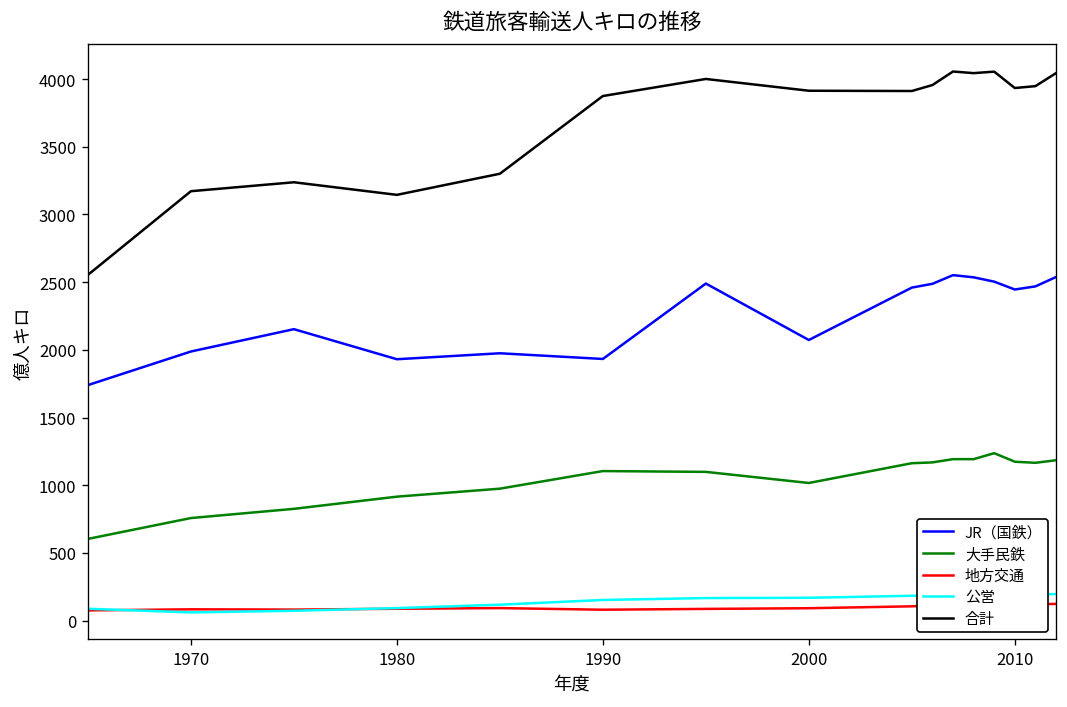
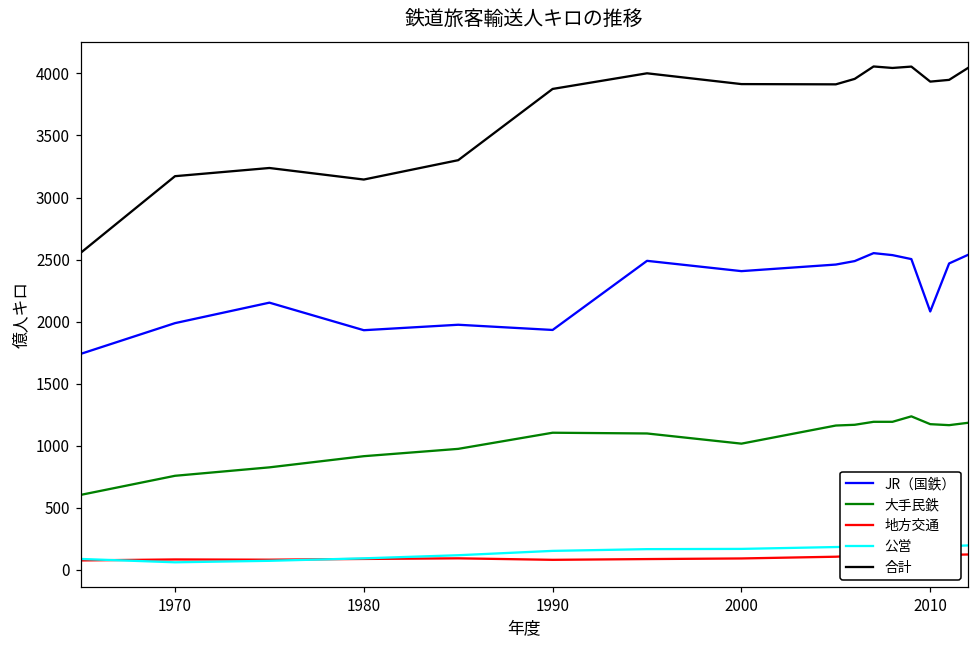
JR（国鉄）, 2000: 2070 -> 2410
JR（国鉄）, 2010: 2450 -> 2080
